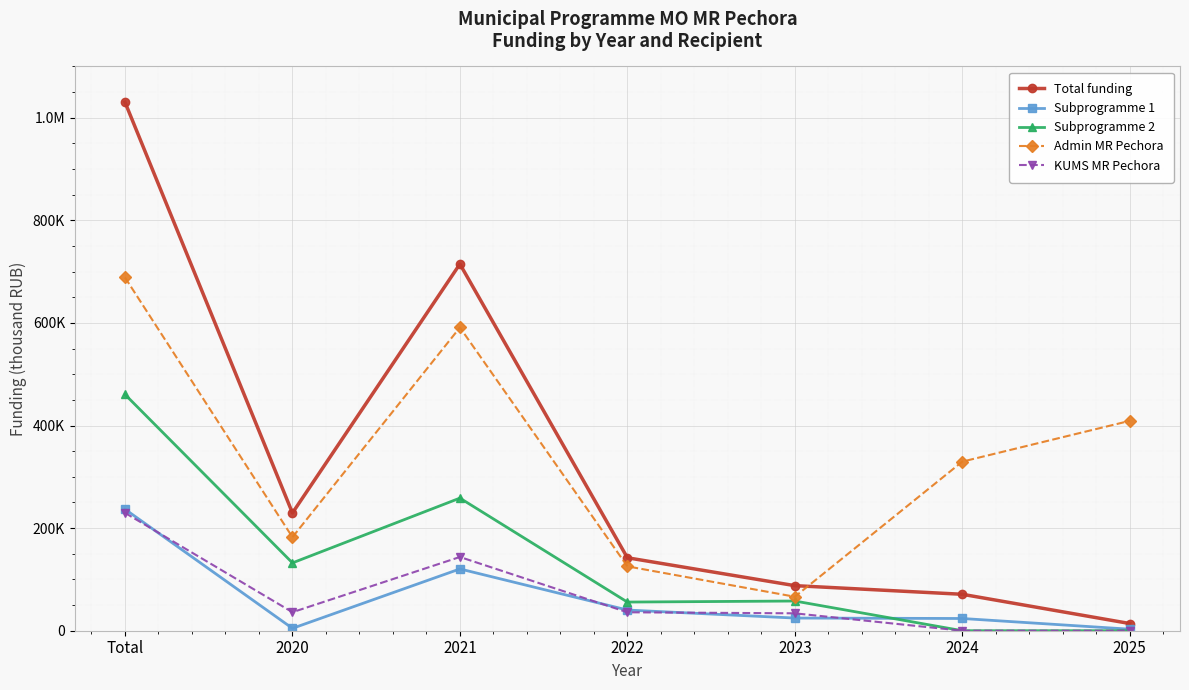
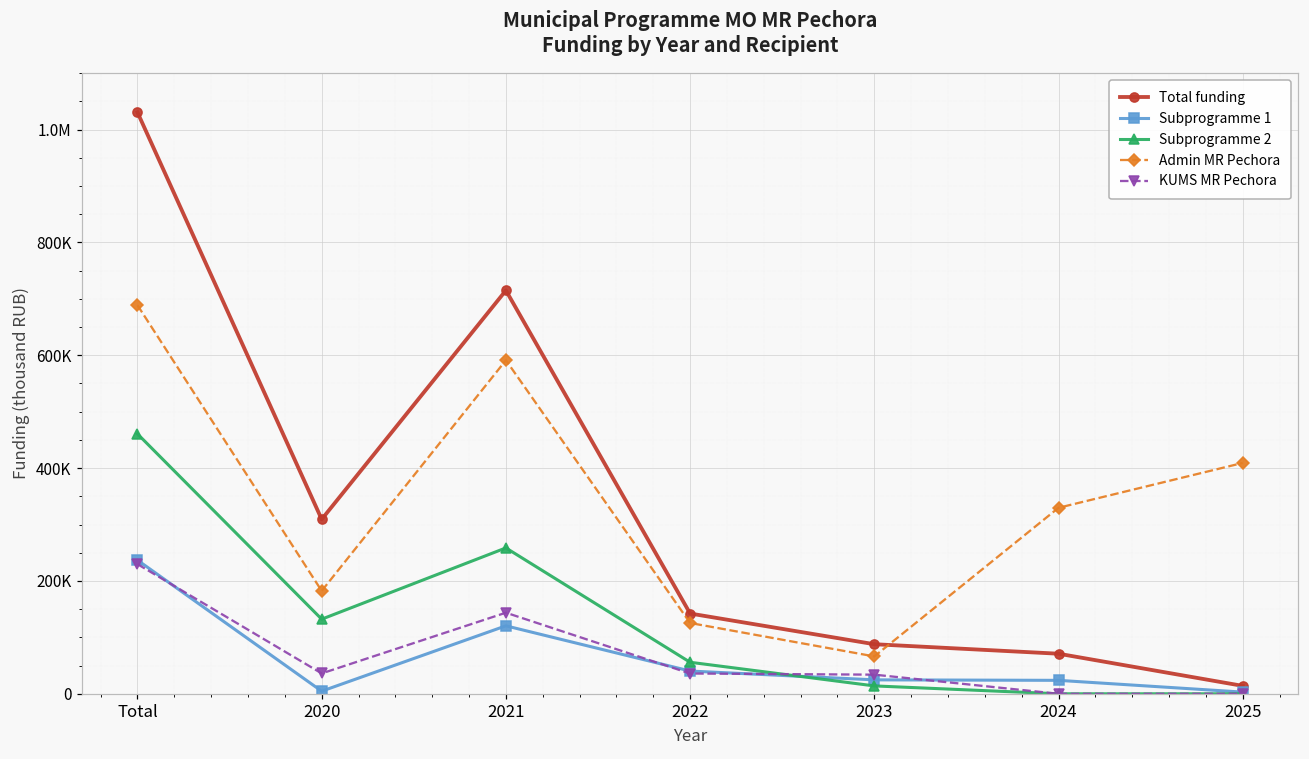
Total funding, 2020: 230000 -> 310000
Subprogramme 2, 2023: 60000 -> 10000
